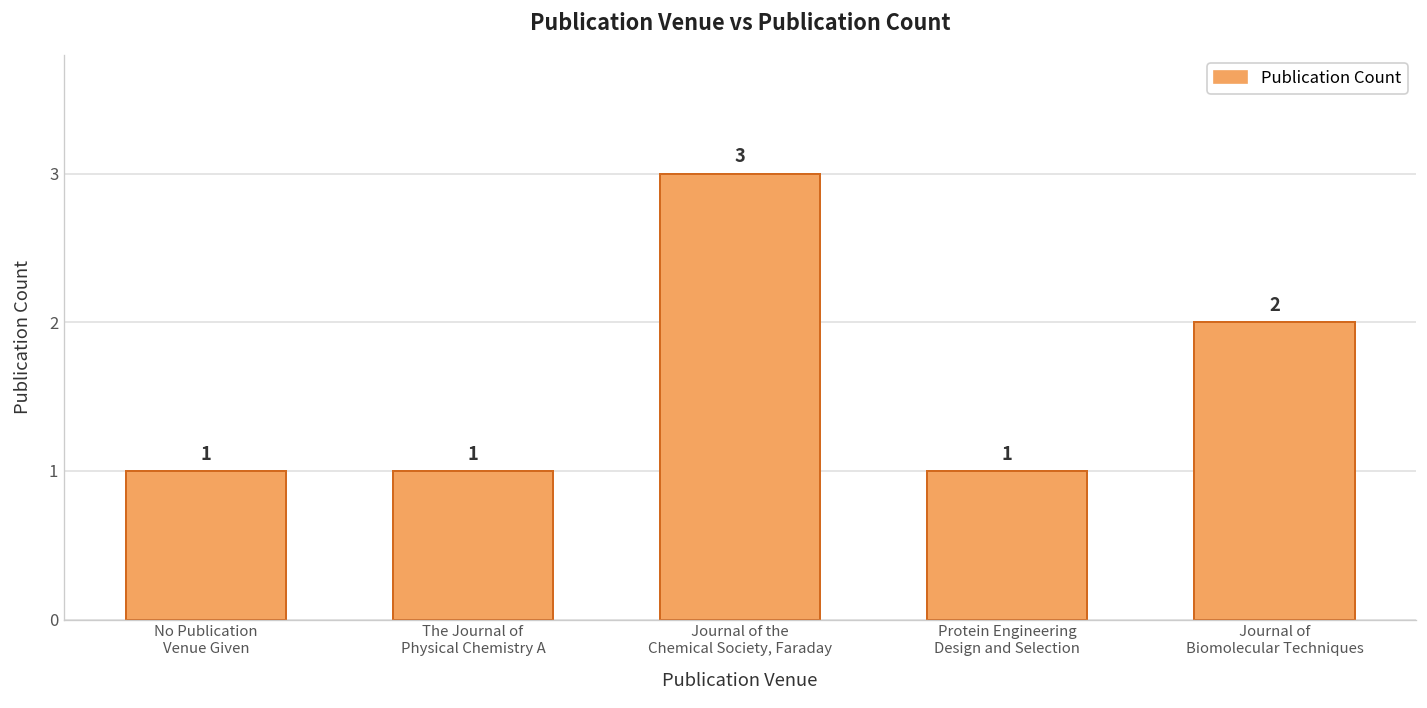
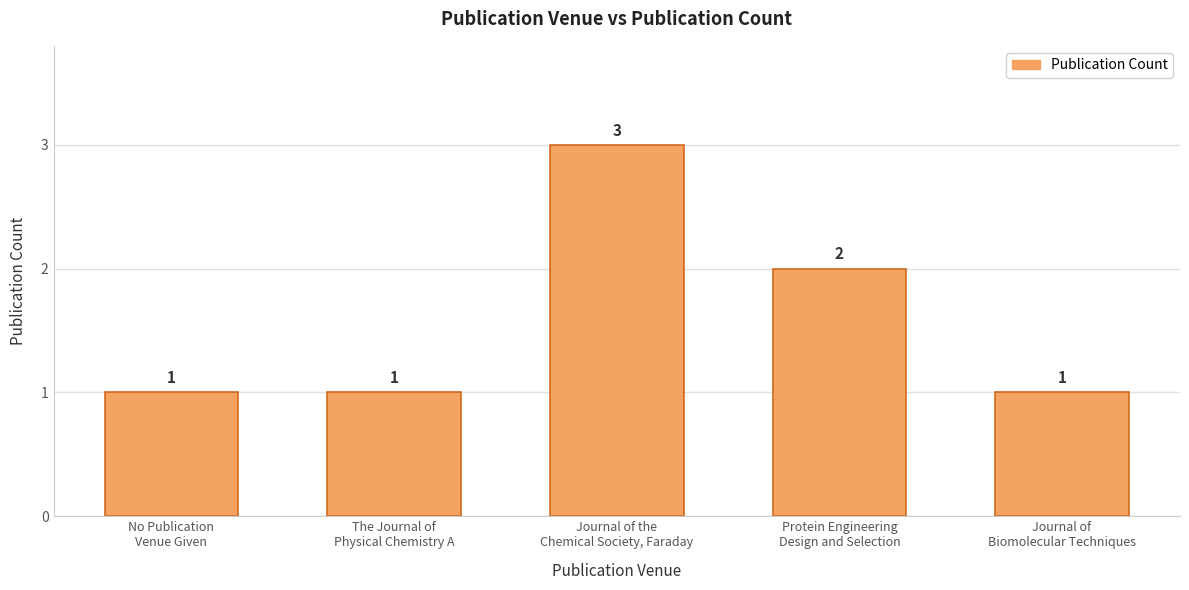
Protein Engineering Design and Selection: 1 -> 2
Journal of Biomolecular Techniques: 2 -> 1
